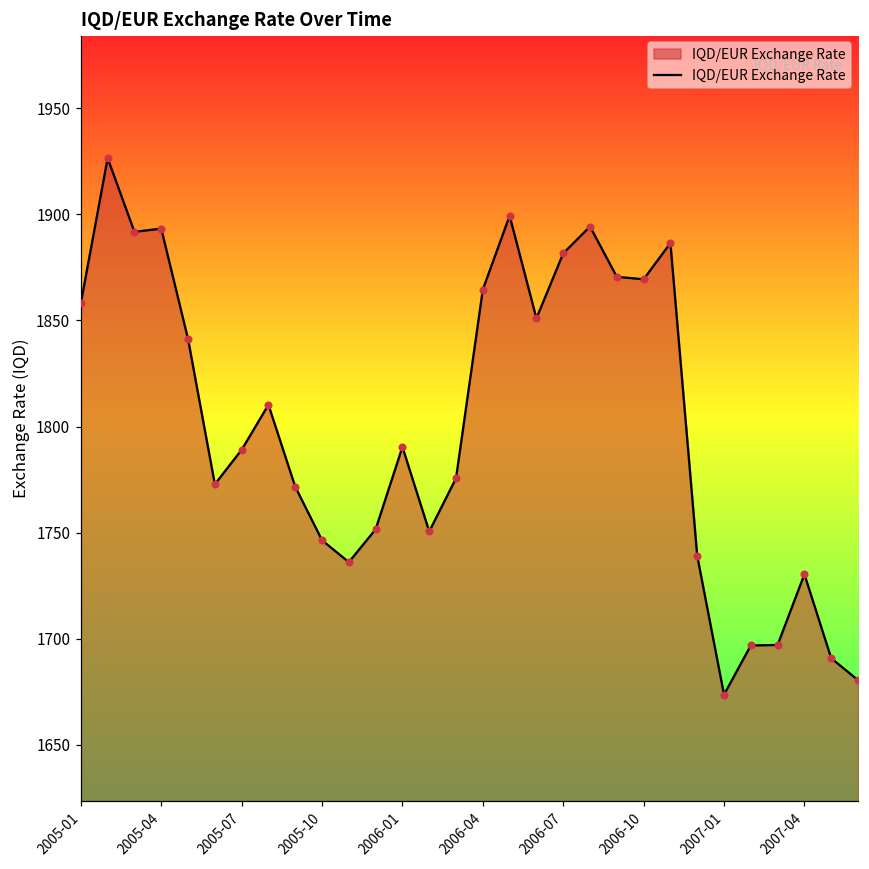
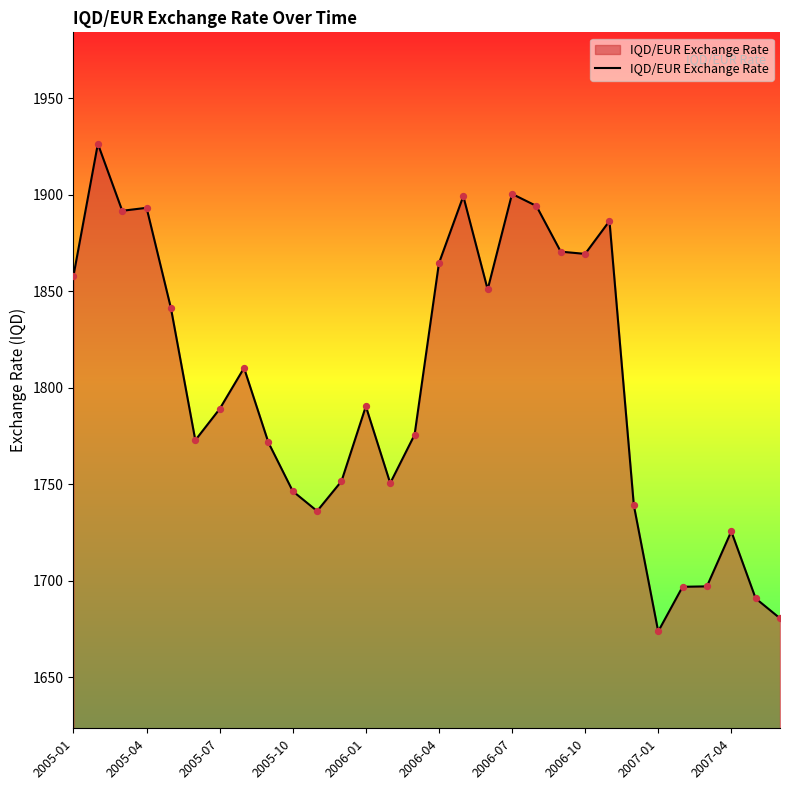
2006-07: 1882 -> 1901
2007-04: 1730 -> 1726
